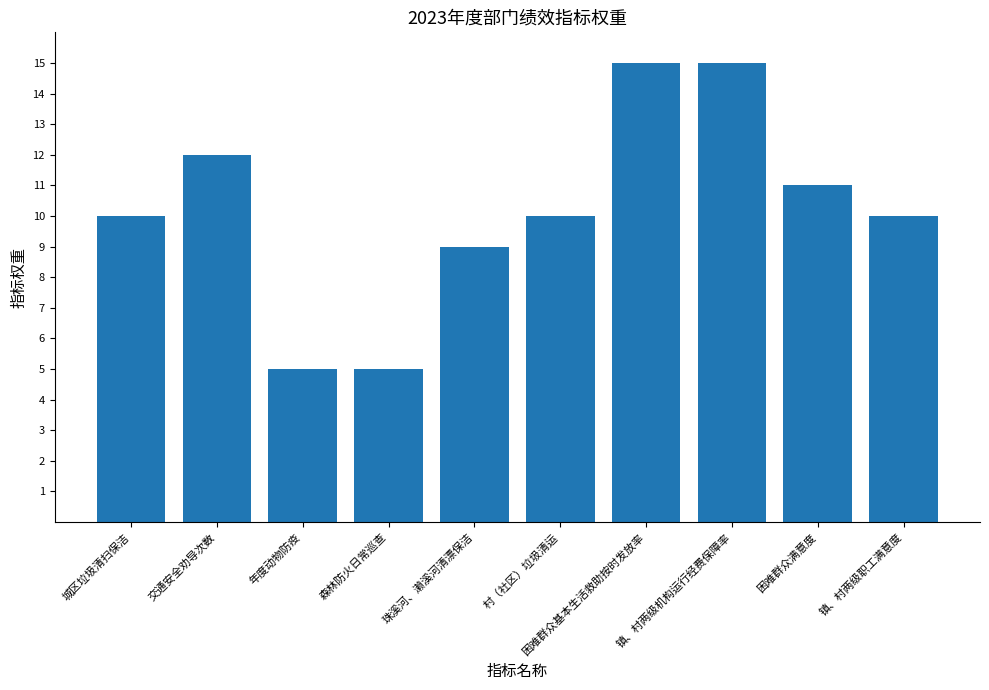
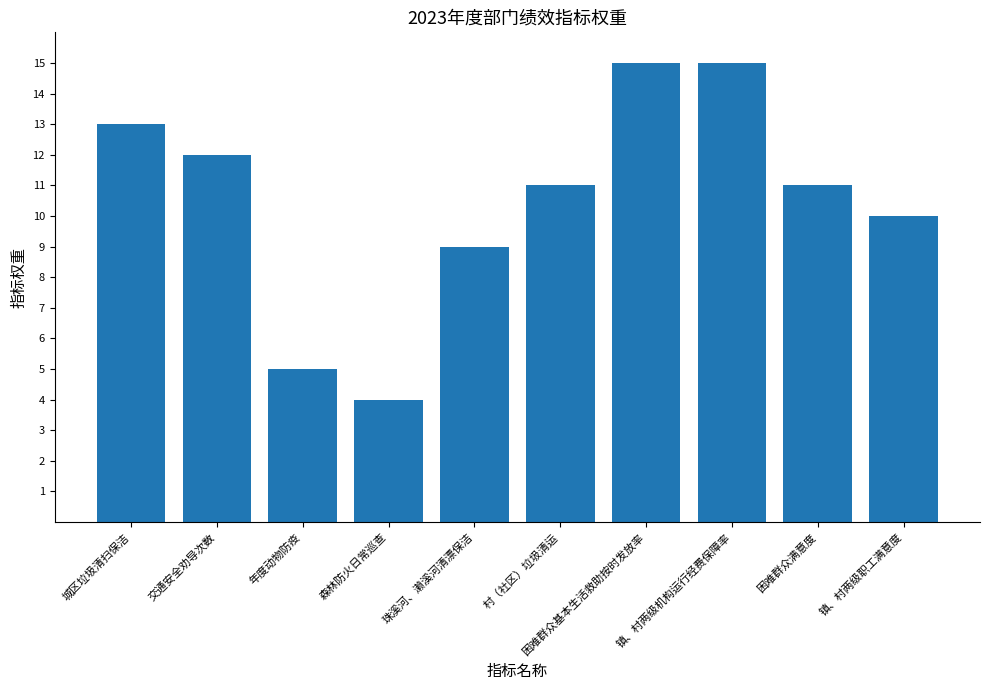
城区垃圾清扫保洁: 10 -> 13
森林防火日常巡查: 5 -> 4
村（社区）垃圾清运: 10 -> 11
